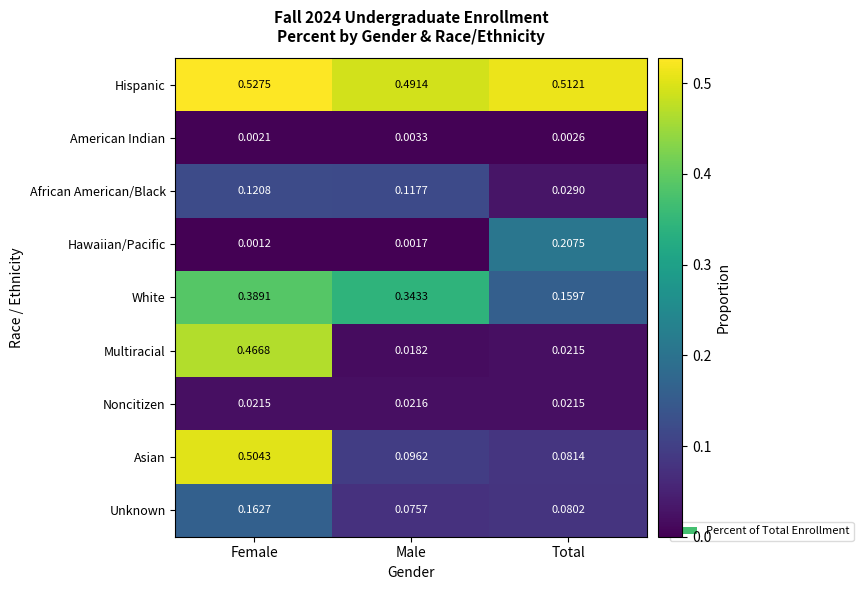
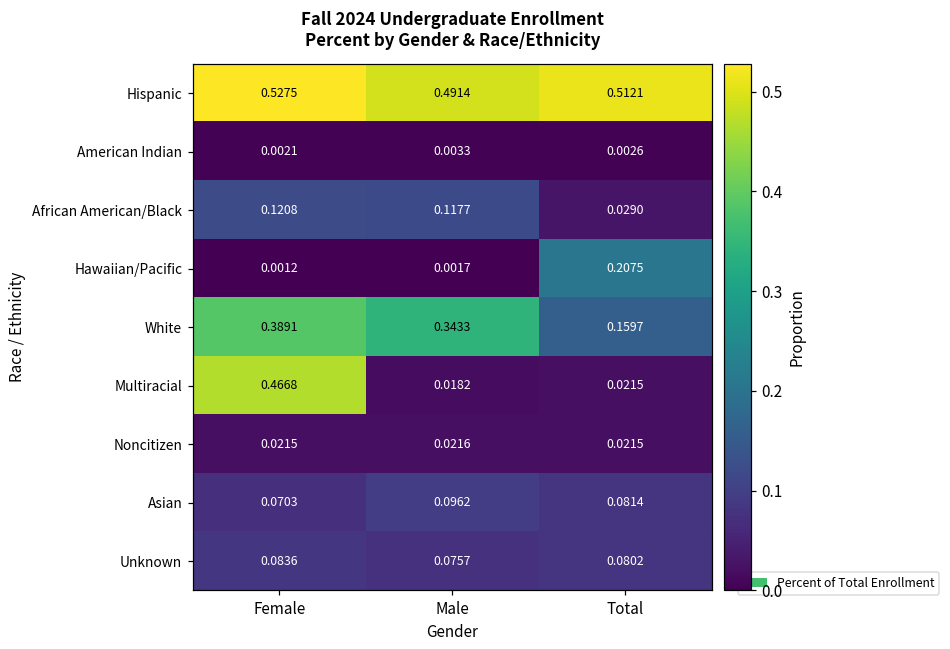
Asian, Female: 0.5043 -> 0.0703
Unknown, Female: 0.1627 -> 0.0836
